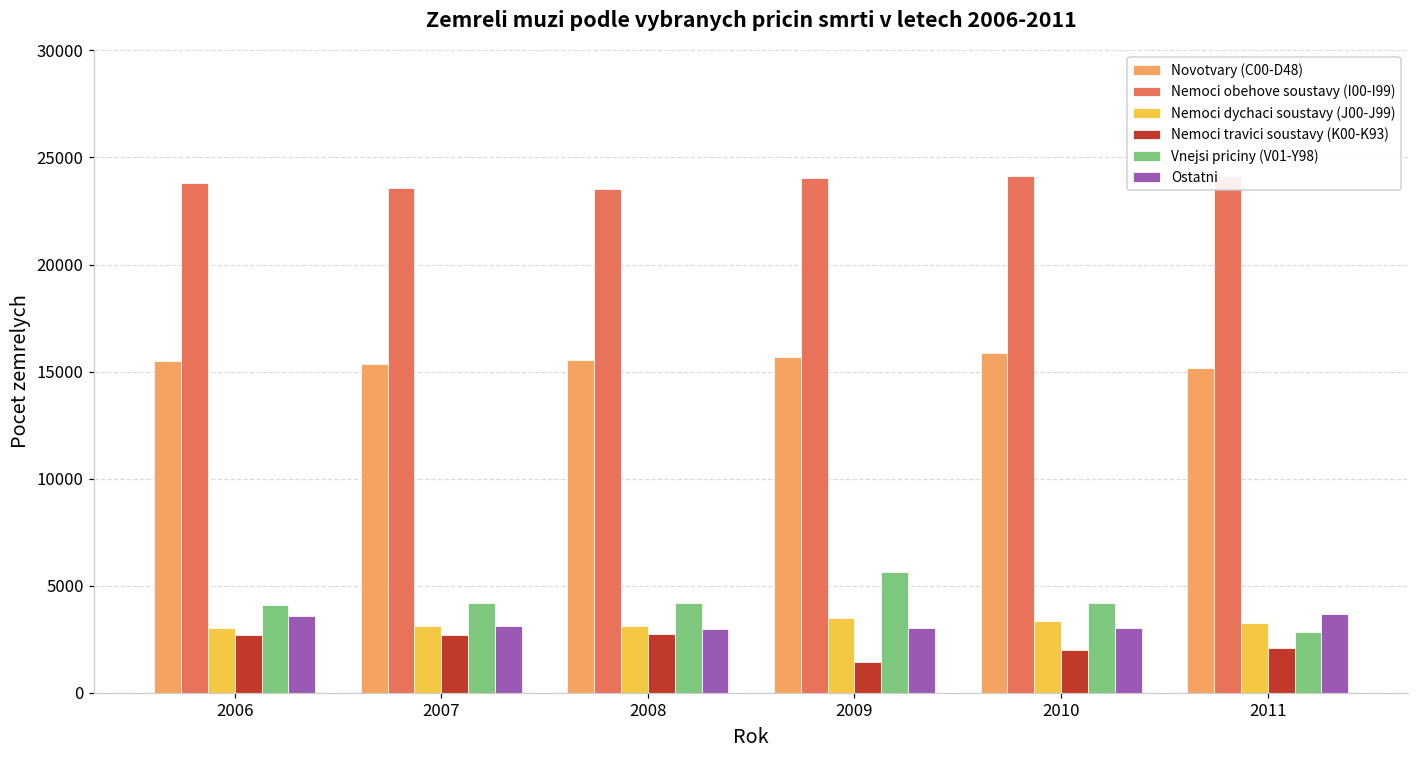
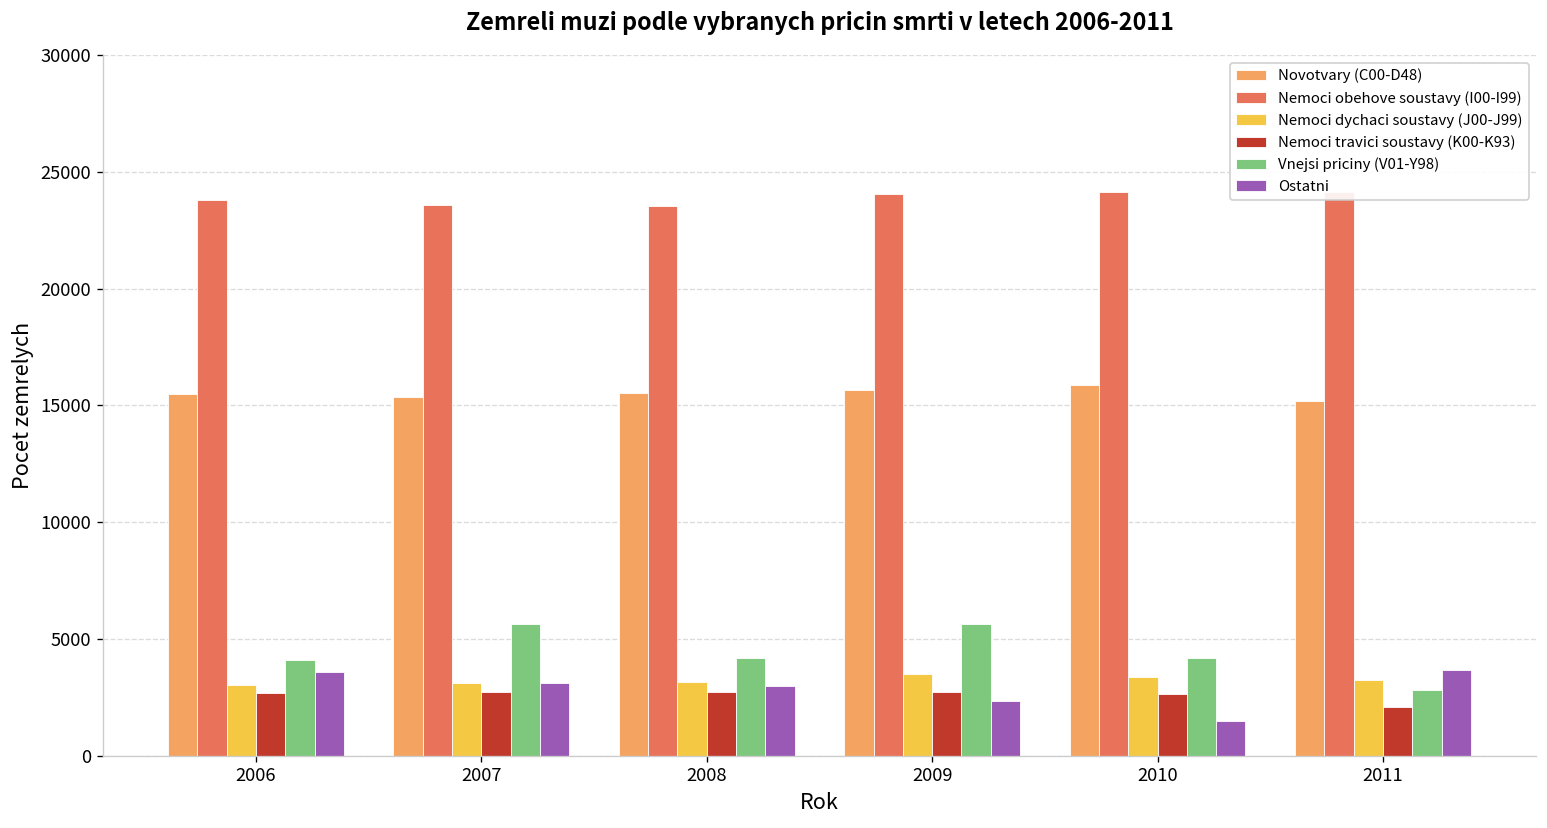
Vnejsi priciny (V01-Y98), 2007: 4200 -> 5600
Nemoci travici soustavy (K00-K93), 2009: 1400 -> 2700
Ostatni, 2009: 3000 -> 2300
Nemoci travici soustavy (K00-K93), 2010: 2000 -> 2600
Ostatni, 2010: 3000 -> 1500
